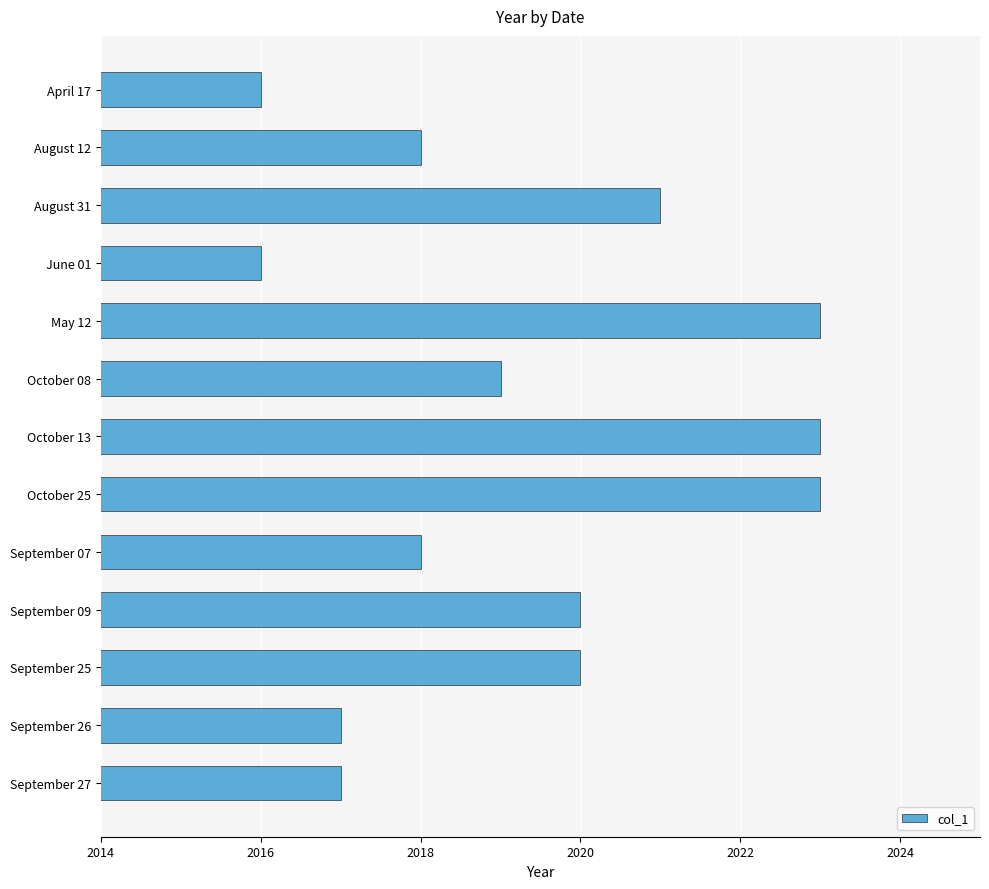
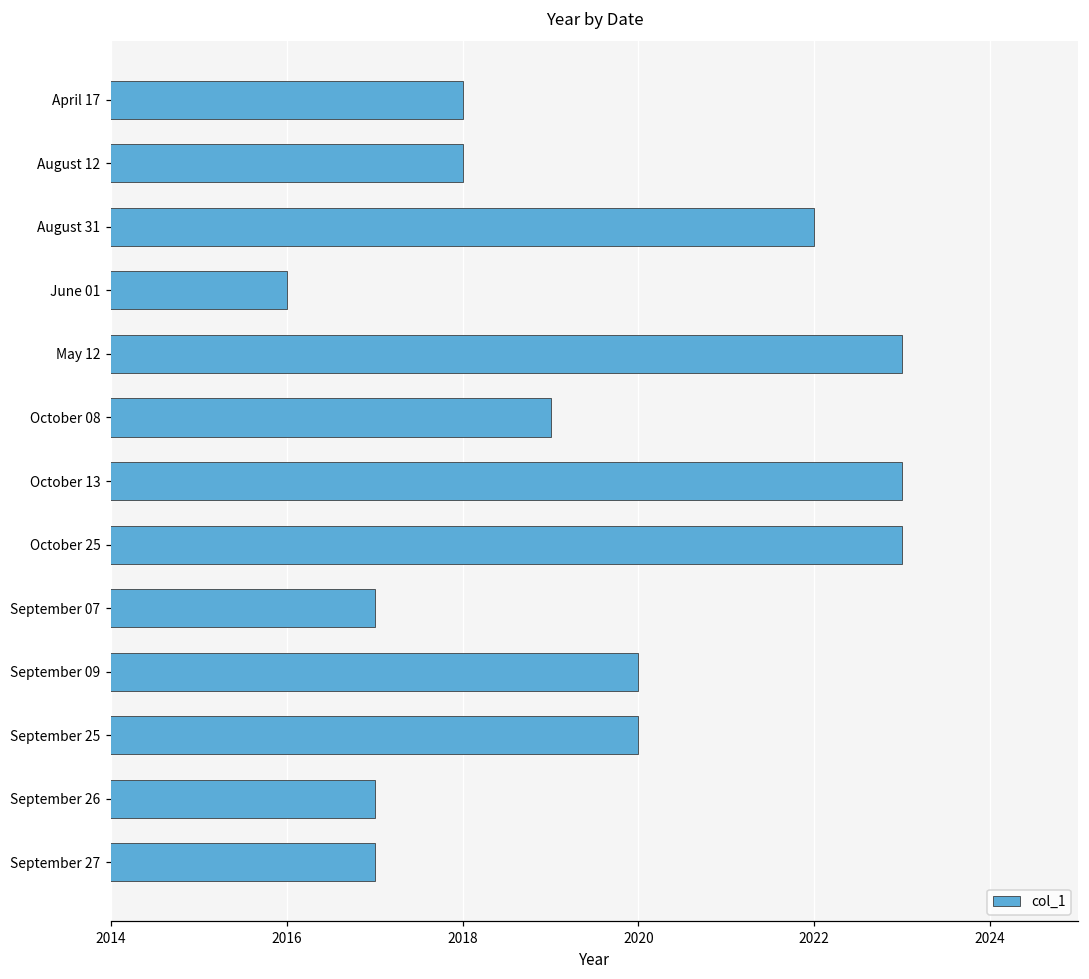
April 17: 2016 -> 2018
August 31: 2021 -> 2022
September 07: 2018 -> 2017
